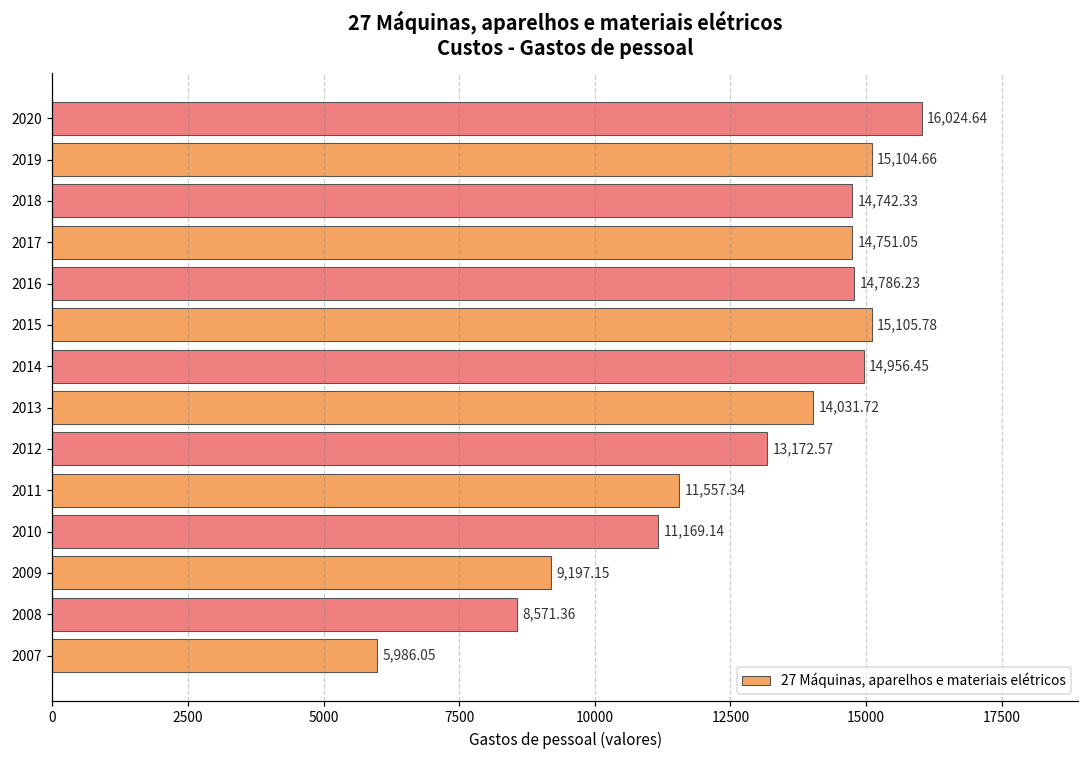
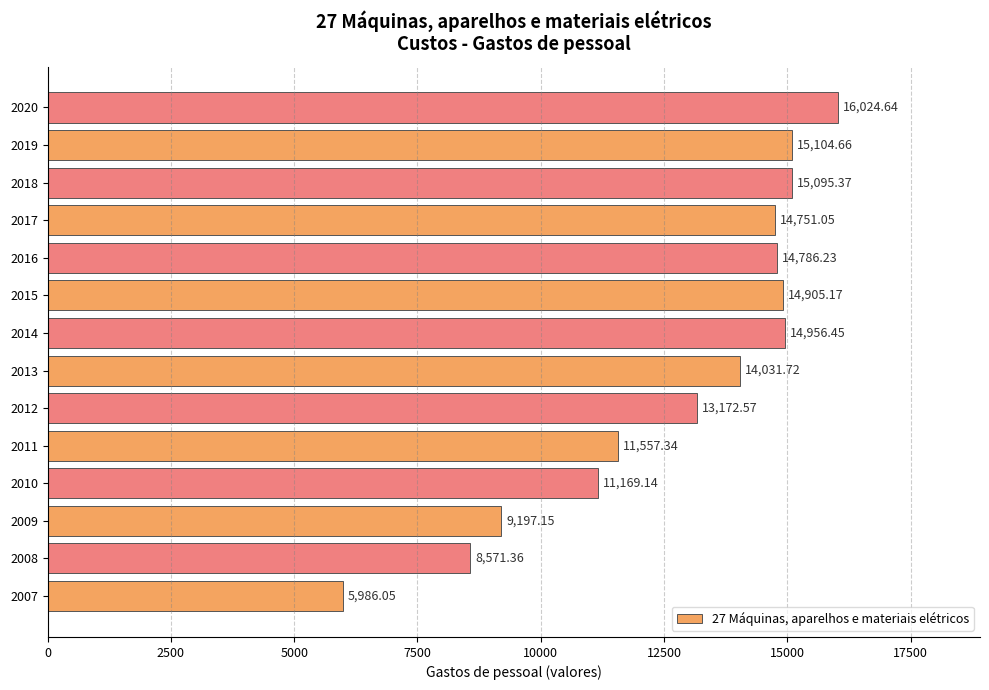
2018: 14,742.33 -> 15,095.37
2015: 15,105.78 -> 14,905.17
